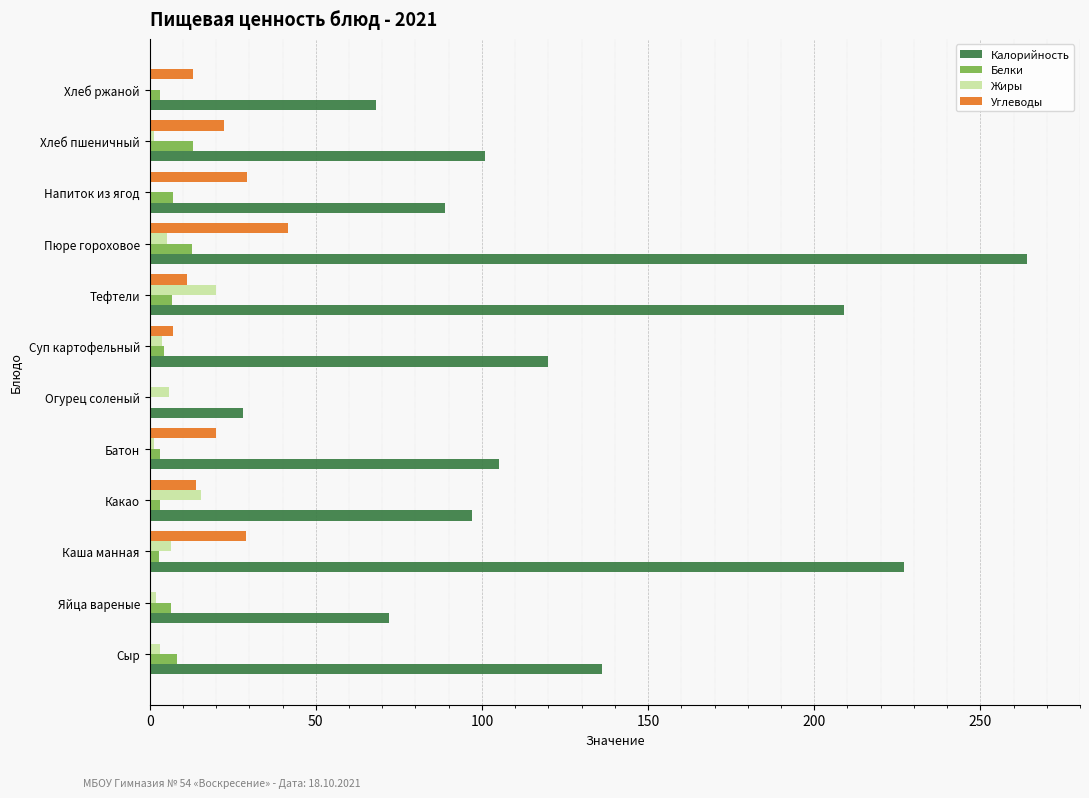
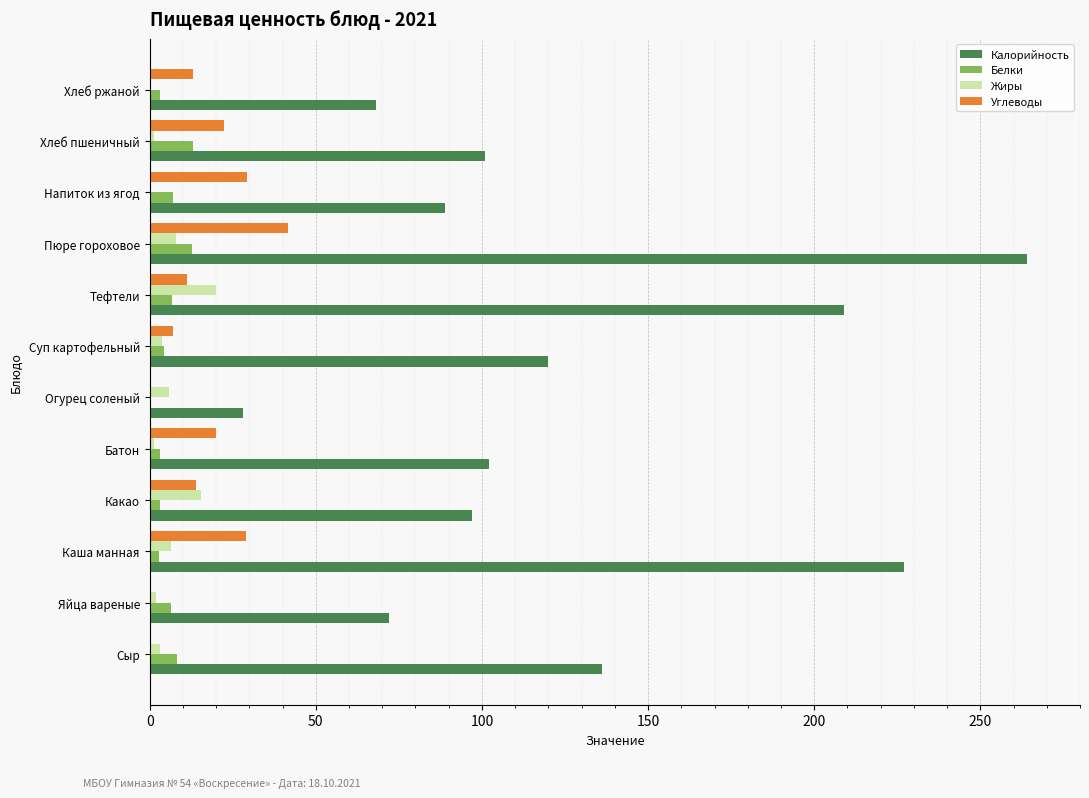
Жиры, Пюре гороховое: 5 -> 8
Калорийность, Батон: 105 -> 102
